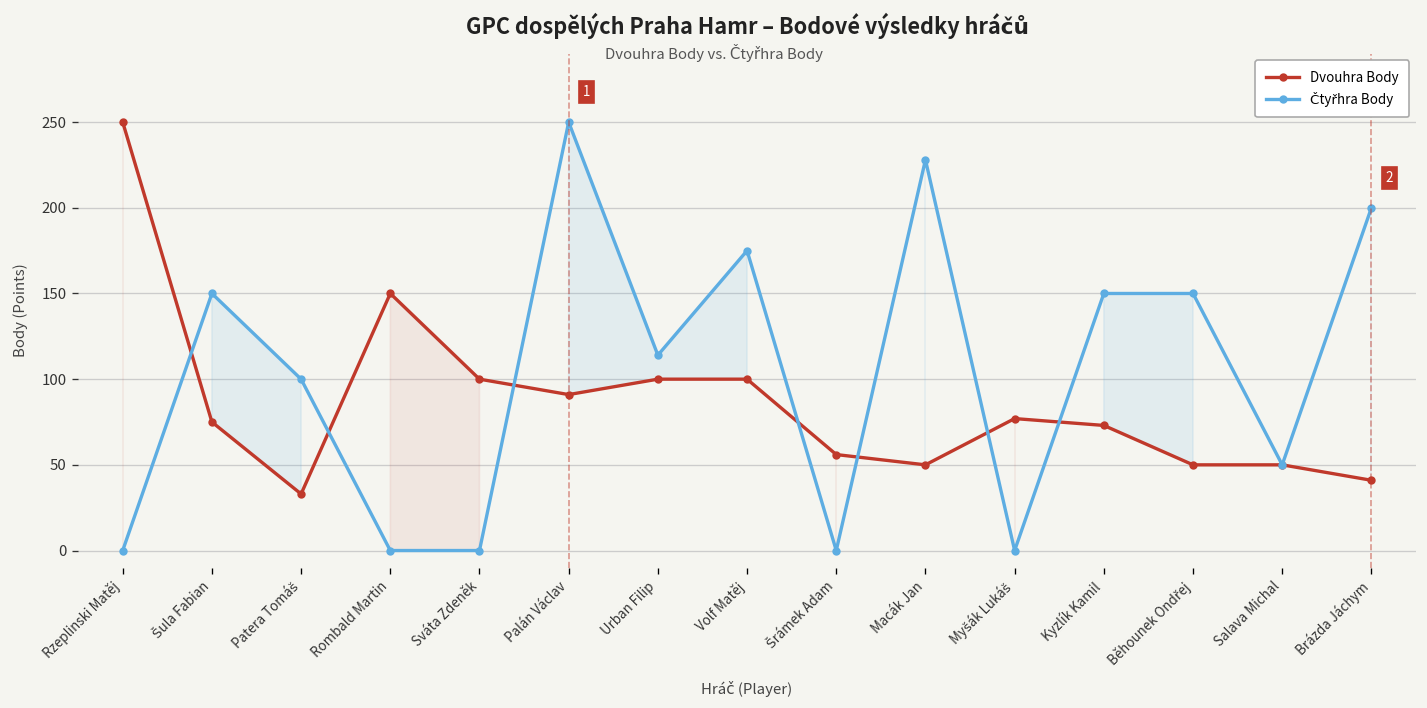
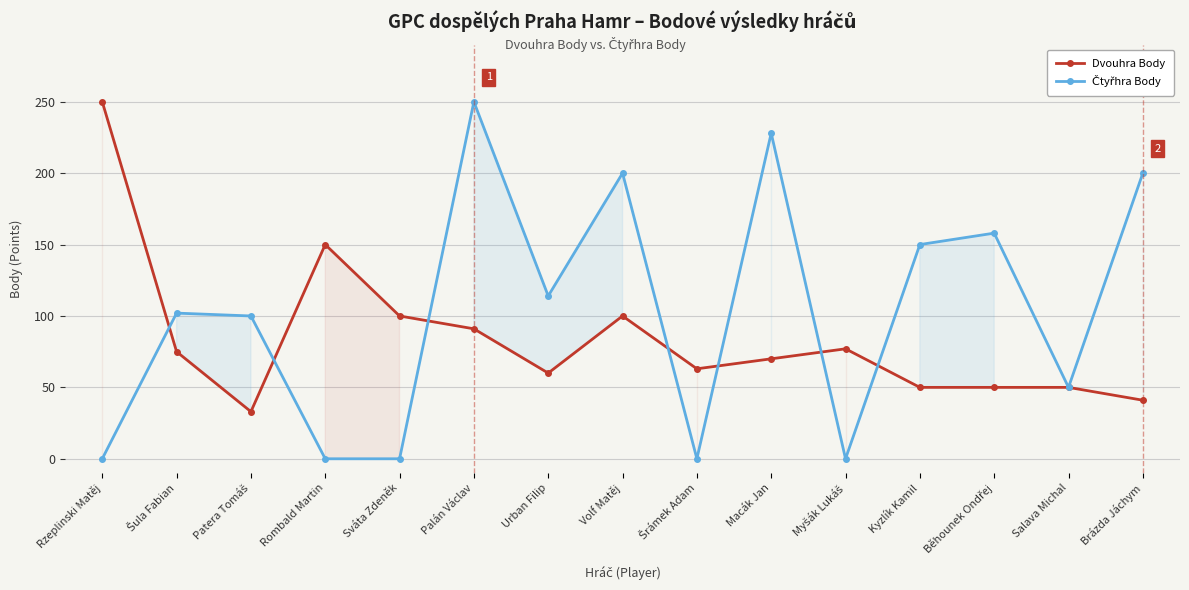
Čtyřhra Body, Šula Fabian: 150 -> 102
Dvouhra Body, Urban Filip: 100 -> 60
Čtyřhra Body, Volf Matěj: 175 -> 200
Dvouhra Body, Šrámek Adam: 56 -> 63
Dvouhra Body, Macák Jan: 50 -> 70
Dvouhra Body, Kyzlík Kamil: 73 -> 50
Čtyřhra Body, Běhounek Ondřej: 150 -> 158
